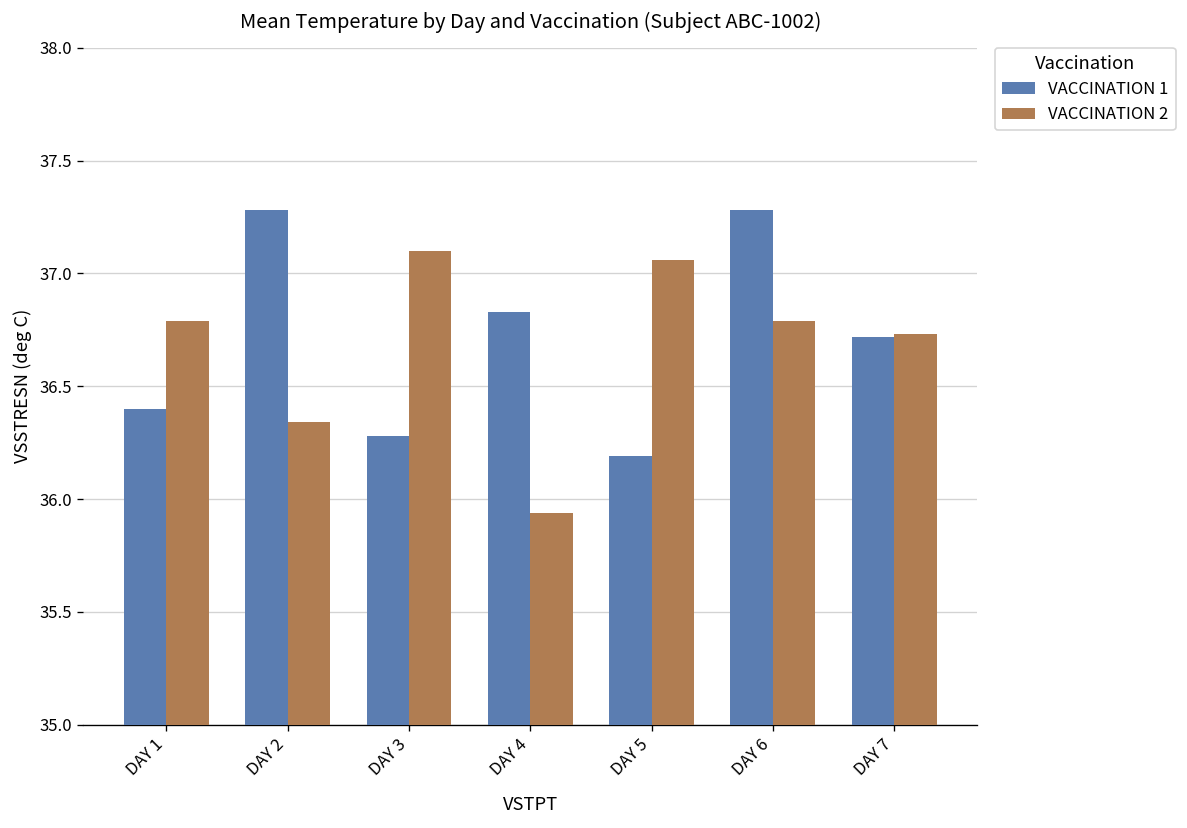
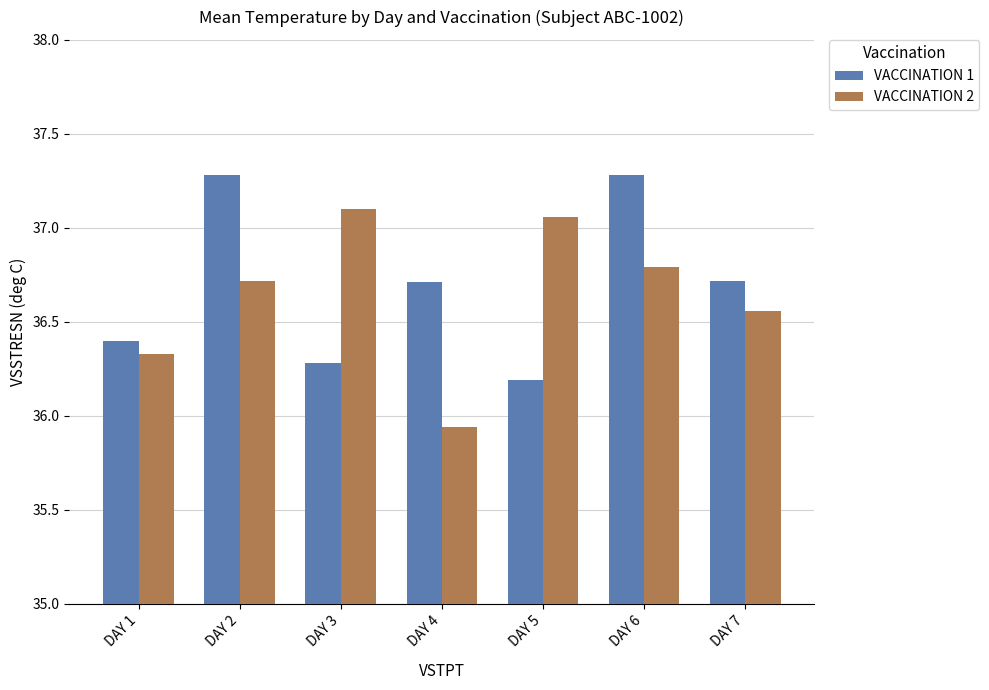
VACCINATION 2, DAY 1: 36.79 -> 36.33
VACCINATION 2, DAY 2: 36.34 -> 36.72
VACCINATION 1, DAY 4: 36.83 -> 36.71
VACCINATION 2, DAY 7: 36.73 -> 36.56
